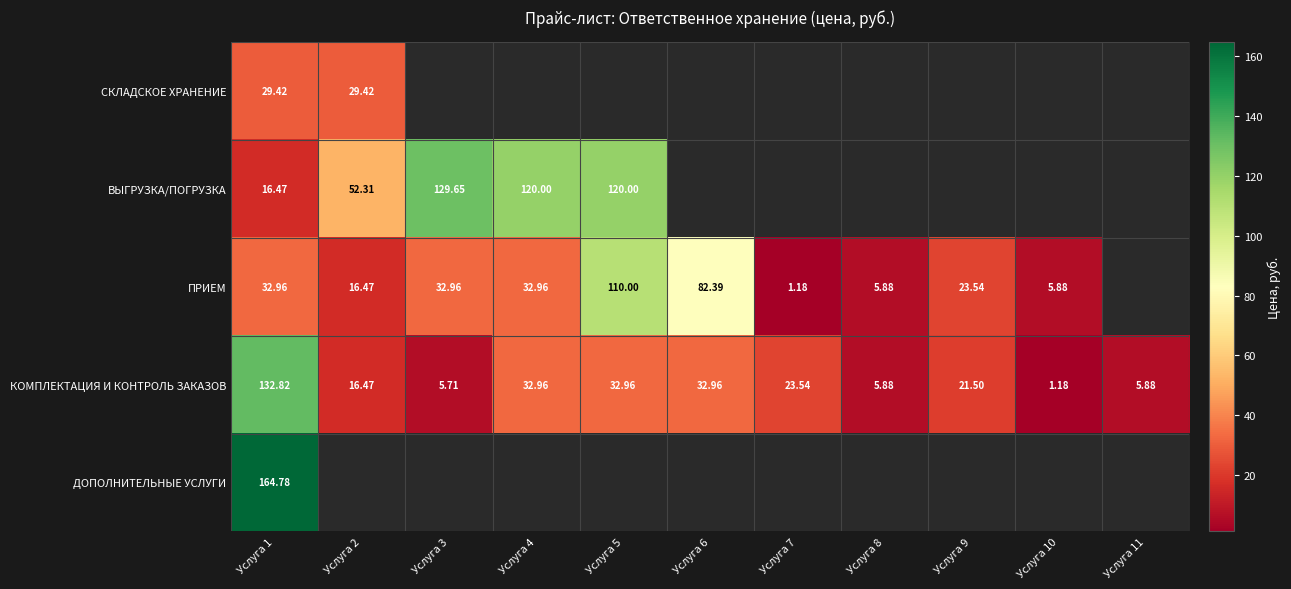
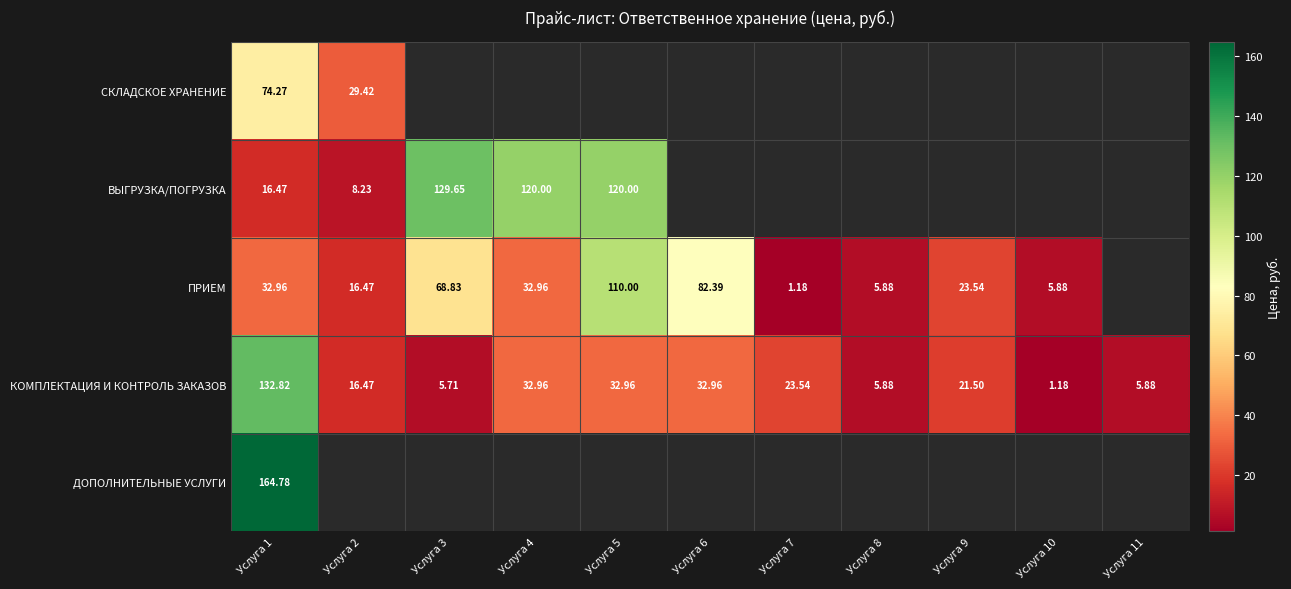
СКЛАДСКОЕ ХРАНЕНИЕ, Услуга 1: 29.42 -> 74.27
ВЫГРУЗКА/ПОГРУЗКА, Услуга 2: 52.31 -> 8.23
ПРИЕМ, Услуга 3: 32.96 -> 68.83
